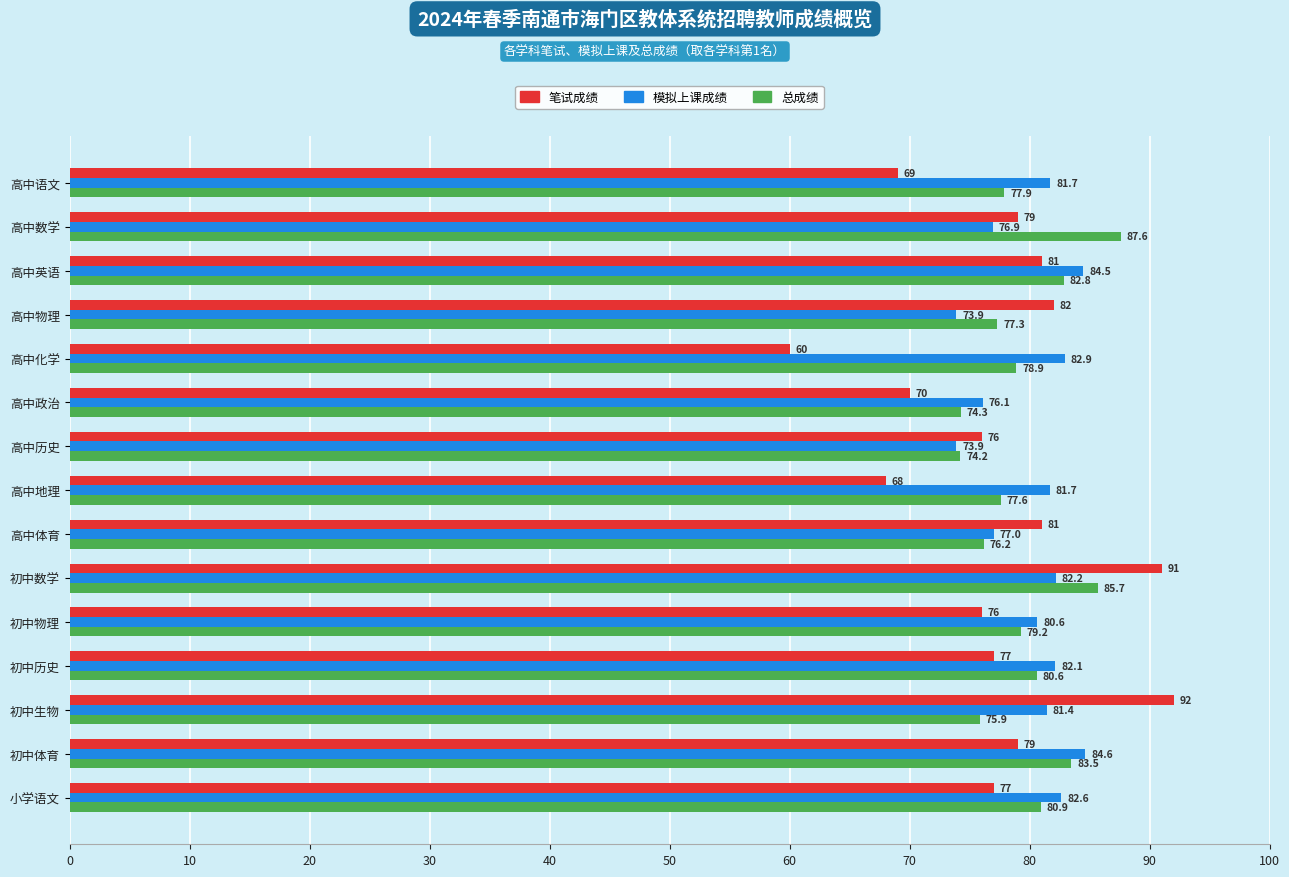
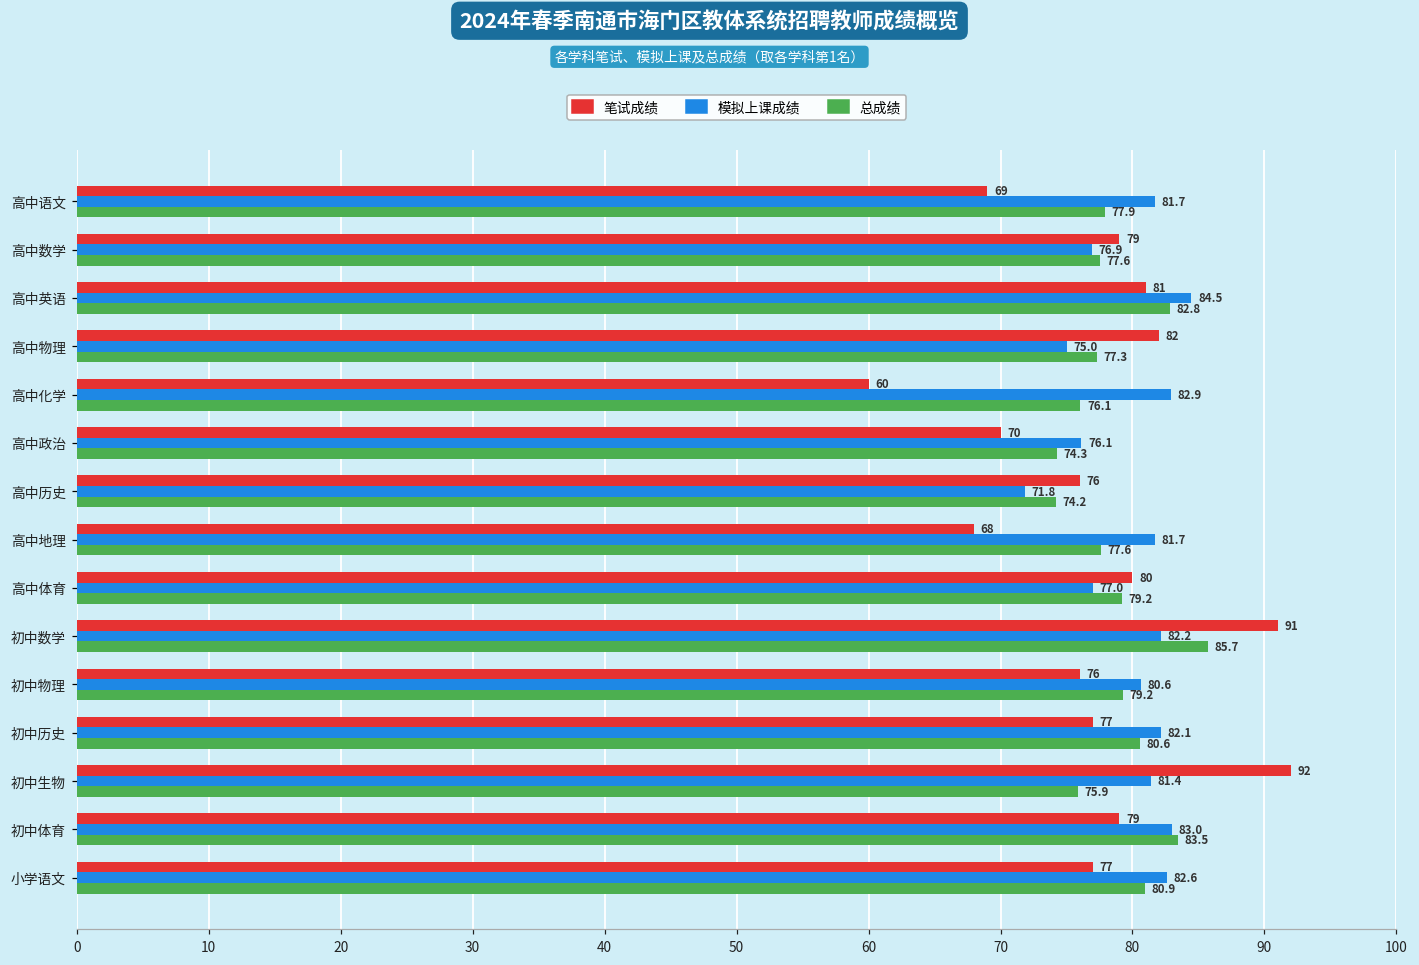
总成绩, 高中数学: 87.6 -> 77.6
模拟上课成绩, 高中物理: 73.9 -> 75.0
总成绩, 高中化学: 78.9 -> 76.1
模拟上课成绩, 高中历史: 73.9 -> 71.8
笔试成绩, 高中体育: 81 -> 80
总成绩, 高中体育: 76.2 -> 79.2
模拟上课成绩, 初中体育: 84.6 -> 83.0
